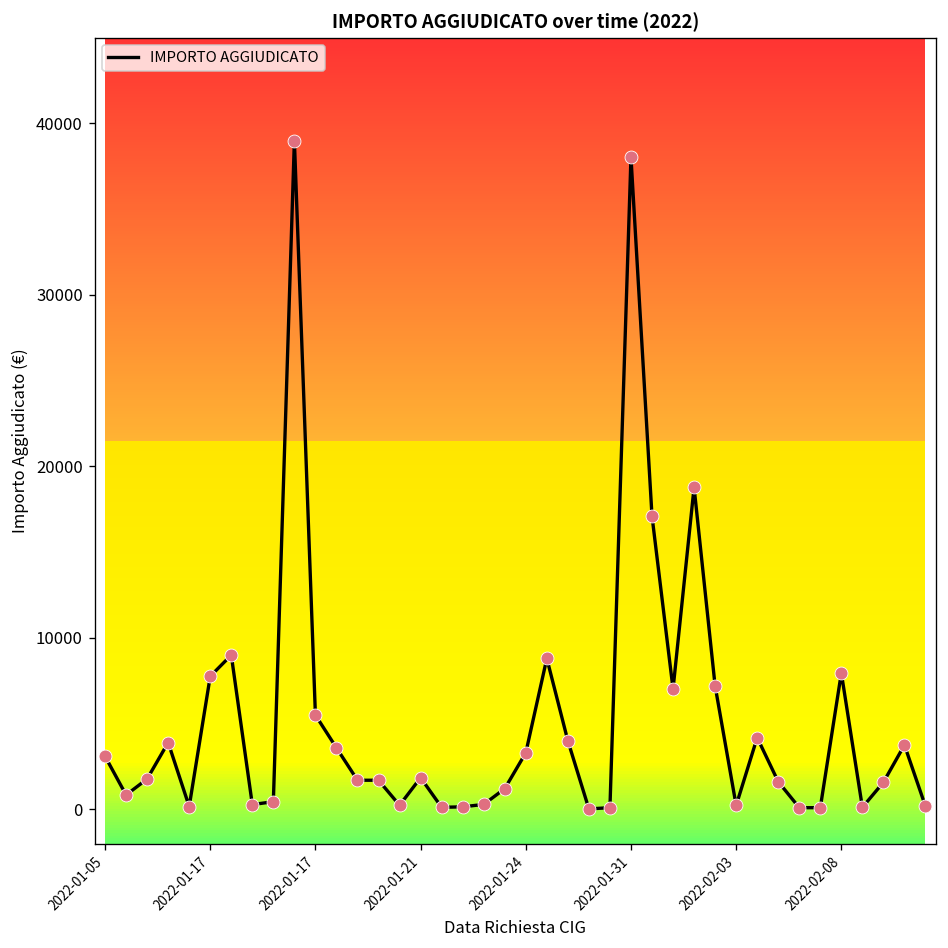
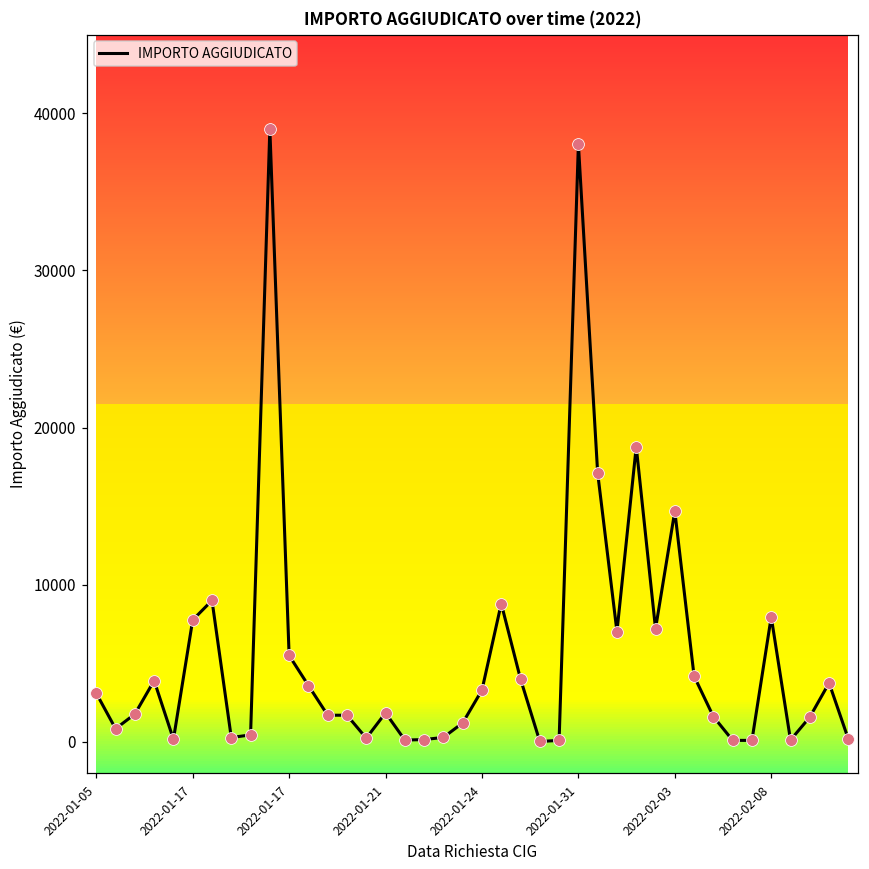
IMPORTO AGGIUDICATO, 2022-02-03: 200 -> 14700
